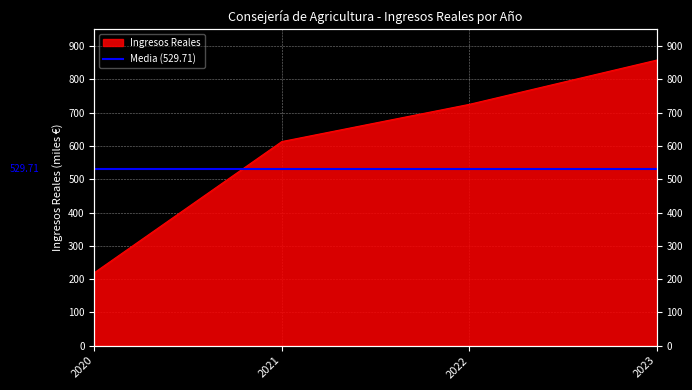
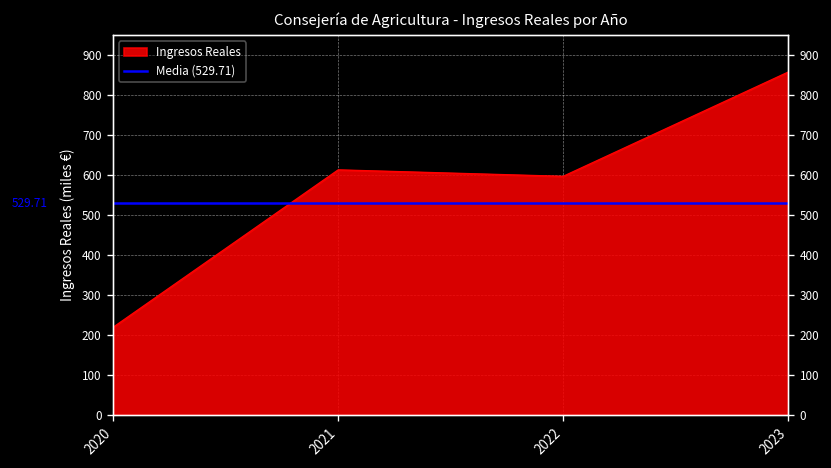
Ingresos Reales, 2022: 730 -> 600
